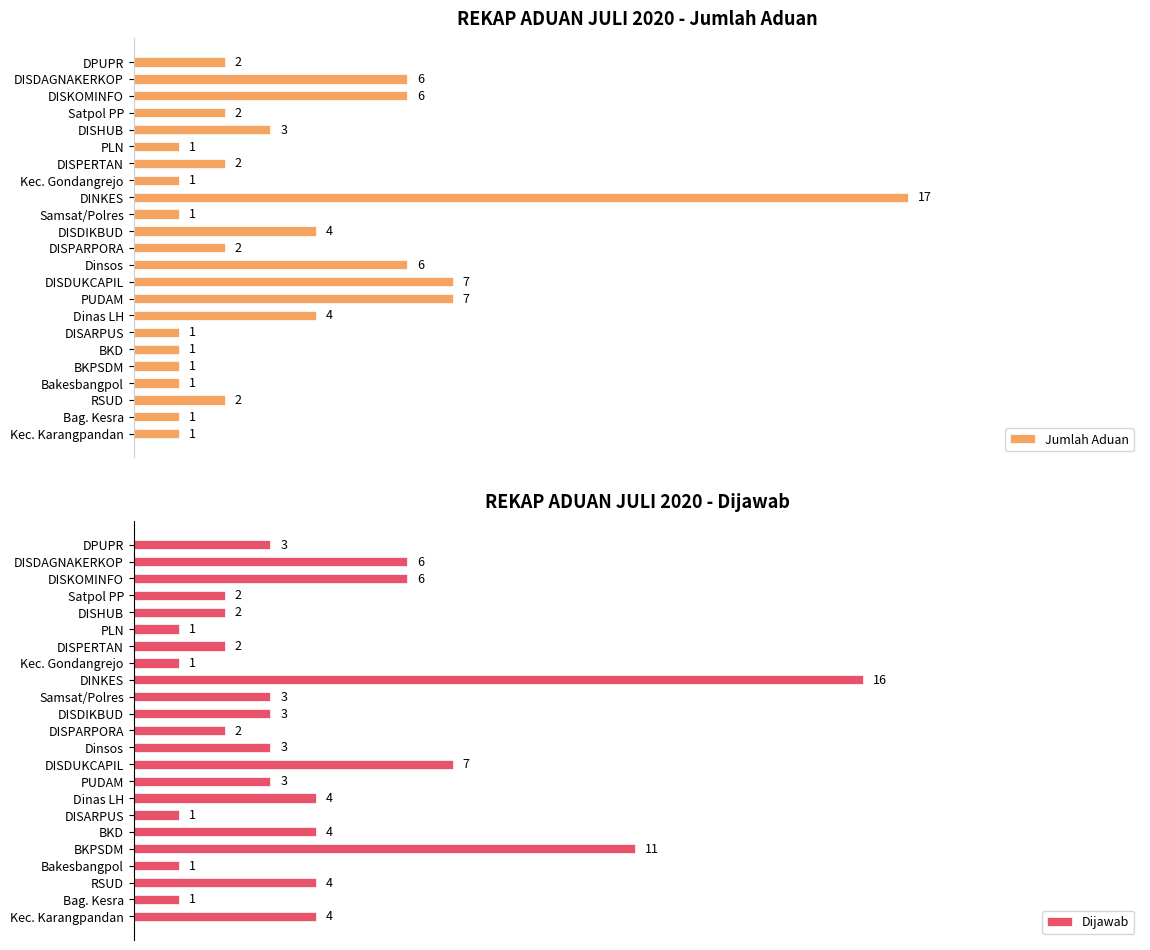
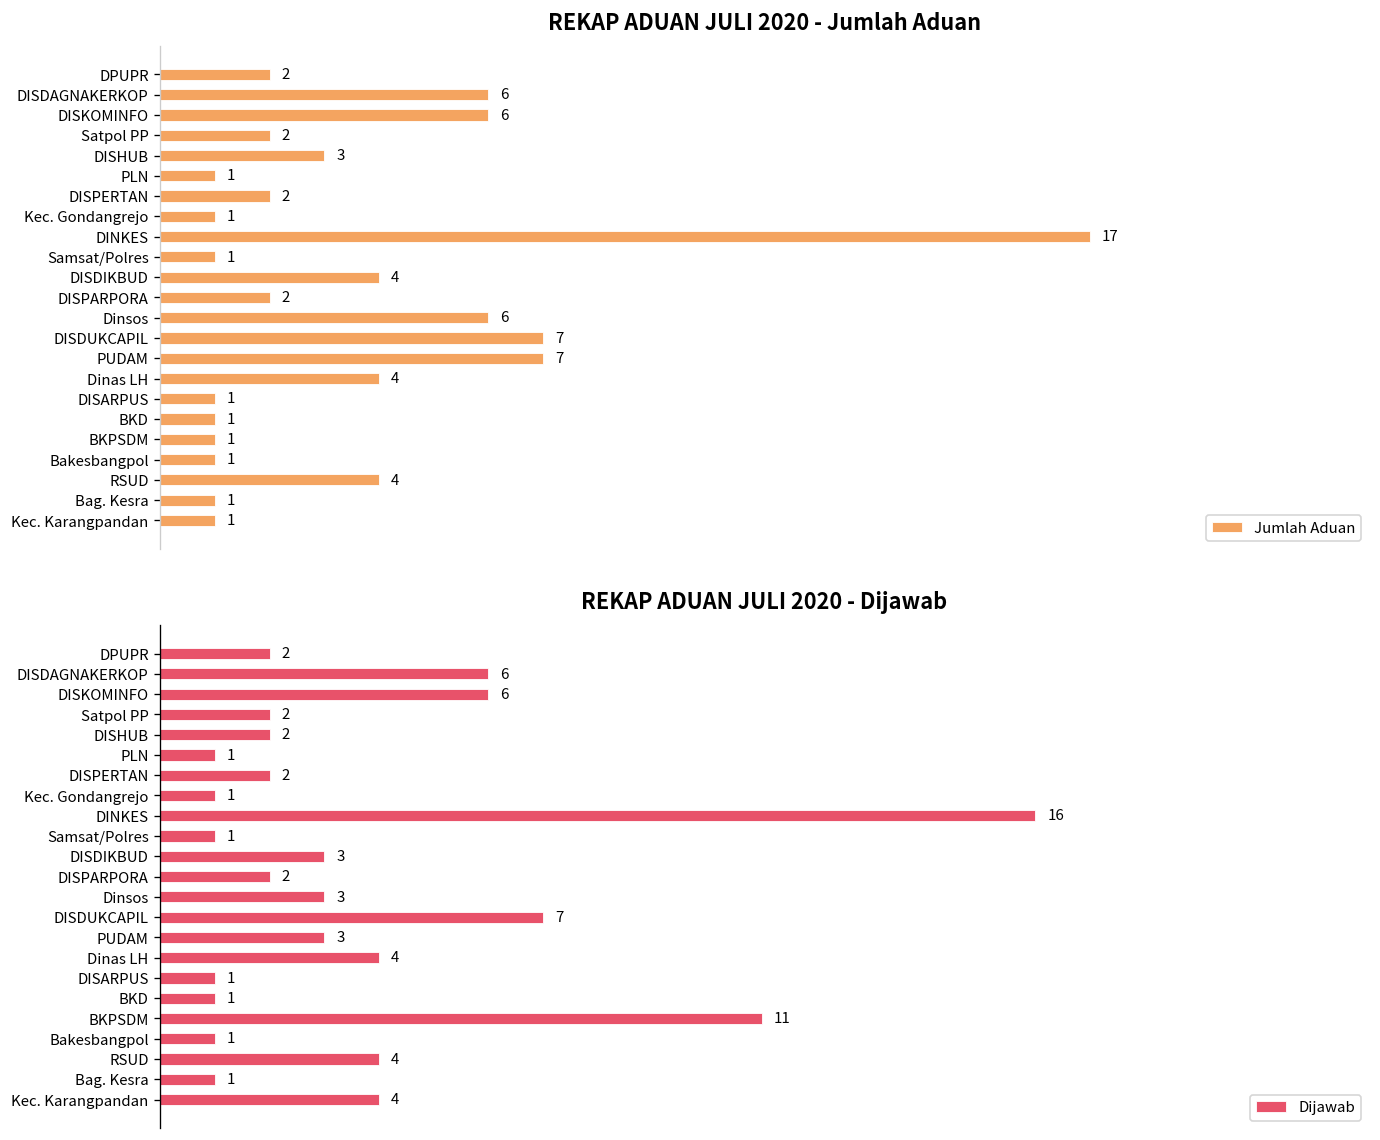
REKAP ADUAN JULI 2020 - Jumlah Aduan, RSUD: 2 -> 4
REKAP ADUAN JULI 2020 - Dijawab, DPUPR: 3 -> 2
REKAP ADUAN JULI 2020 - Dijawab, Samsat/Polres: 3 -> 1
REKAP ADUAN JULI 2020 - Dijawab, BKD: 4 -> 1
